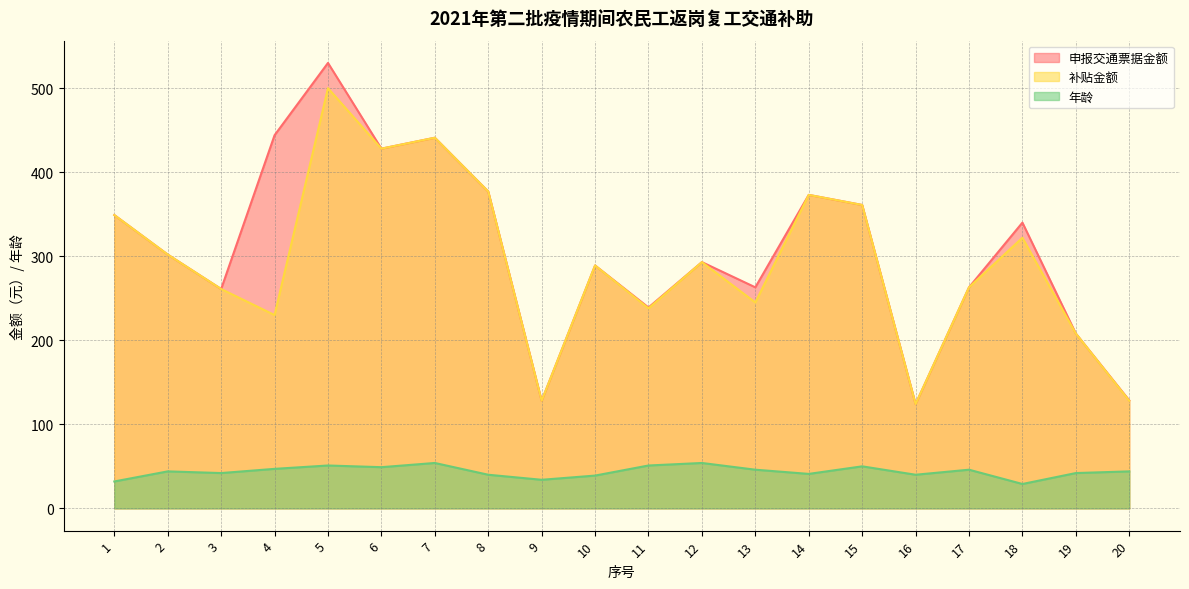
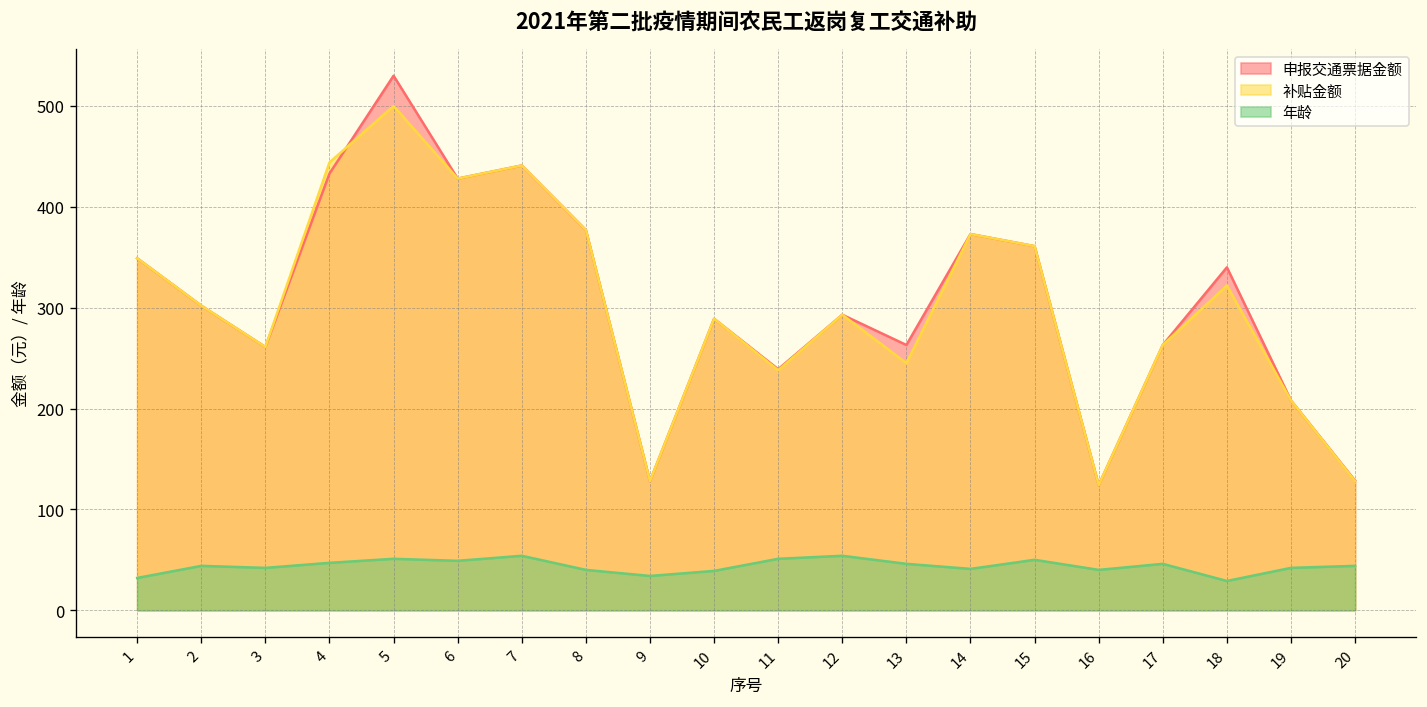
申报交通票据金额, 4: 440 -> 430
补贴金额, 4: 230 -> 440
